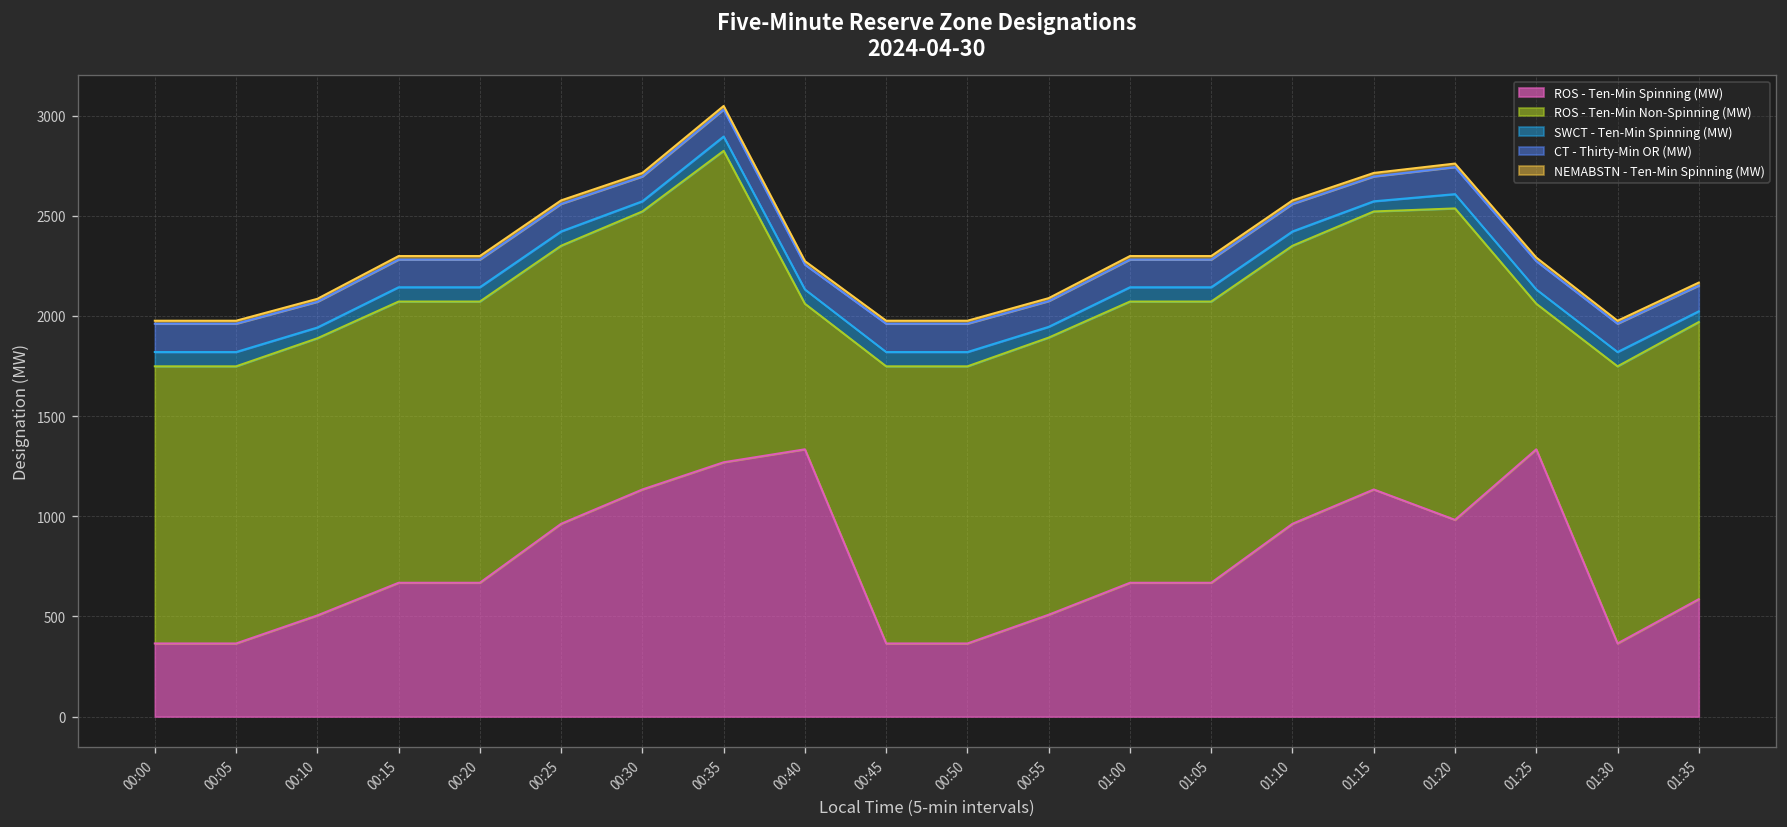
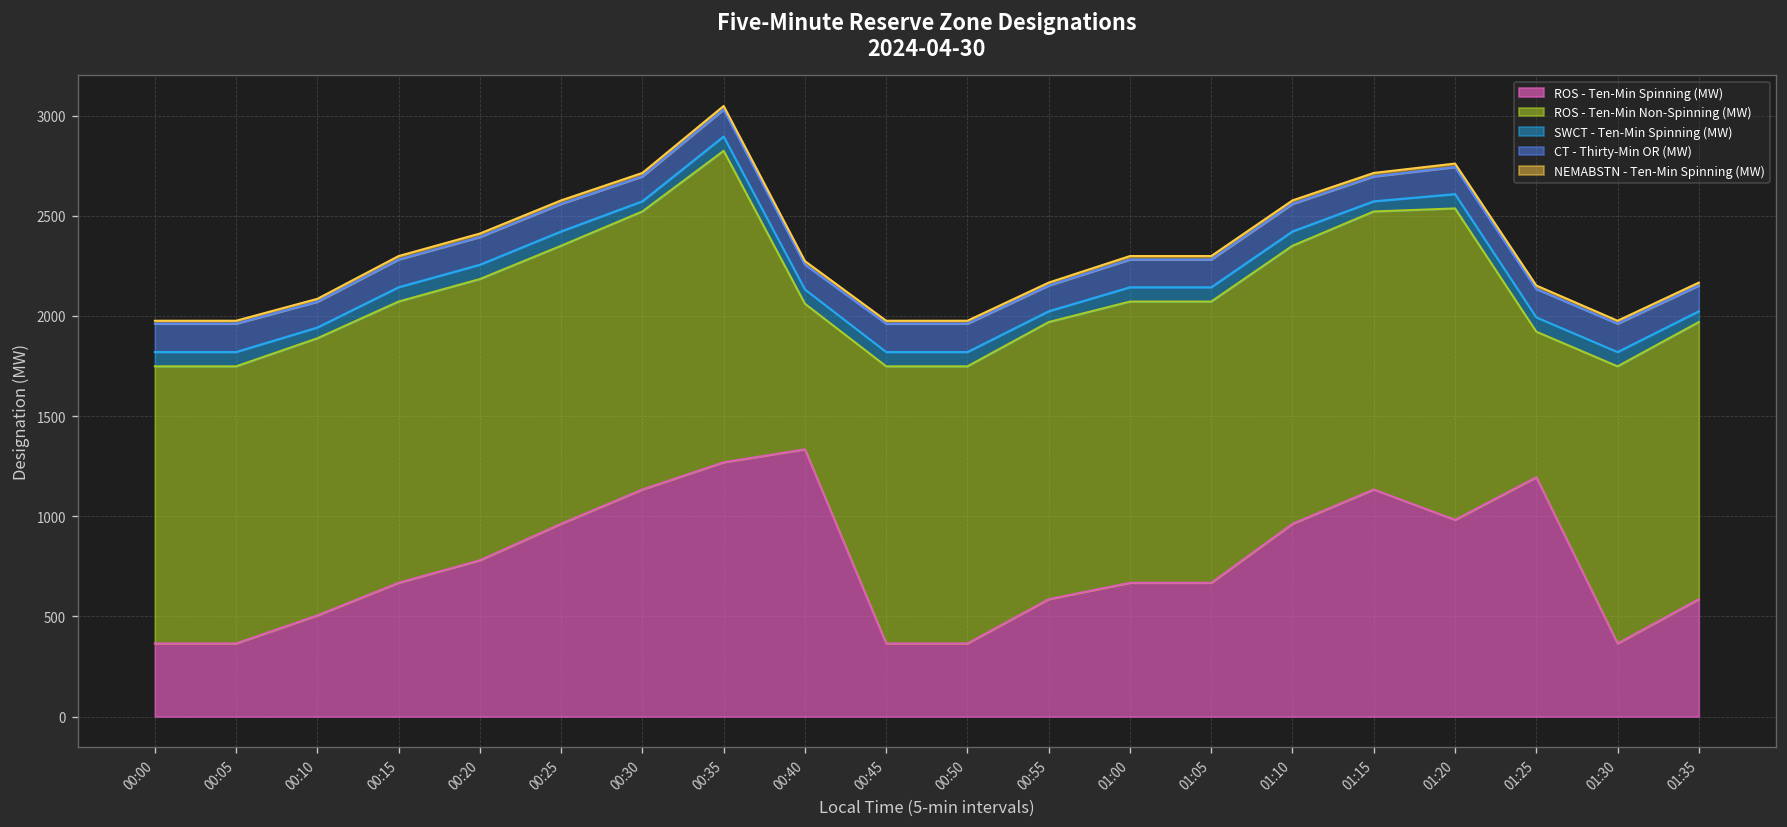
ROS - Ten-Min Spinning (MW), 00:20: 670 -> 780
ROS - Ten-Min Spinning (MW), 00:55: 510 -> 590
ROS - Ten-Min Spinning (MW), 01:25: 1330 -> 1200
